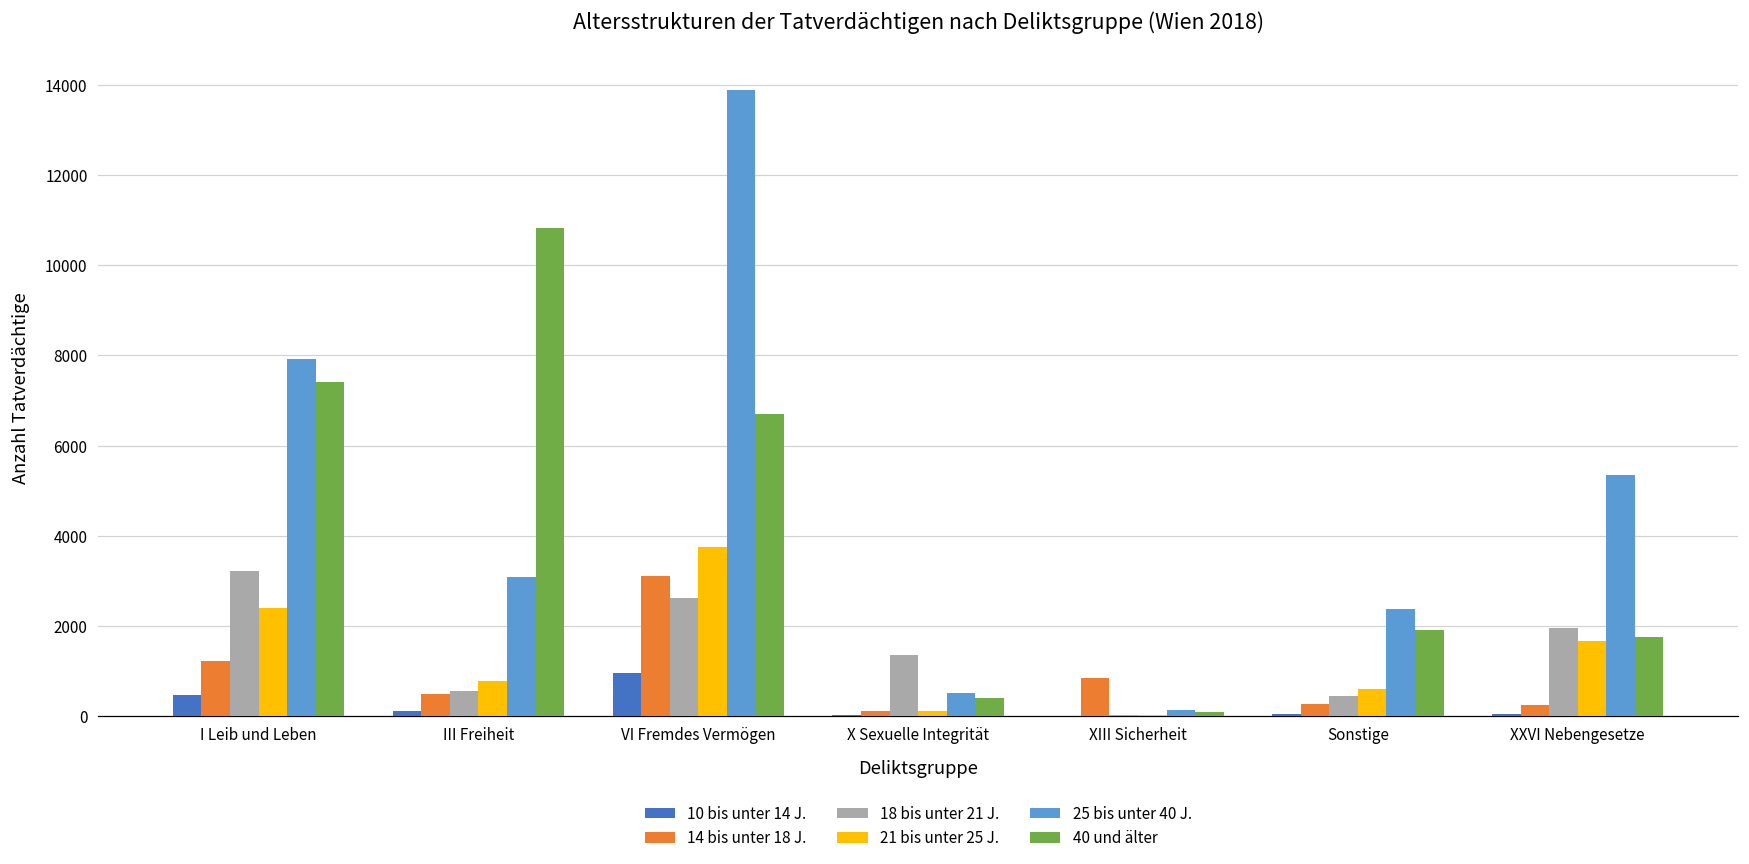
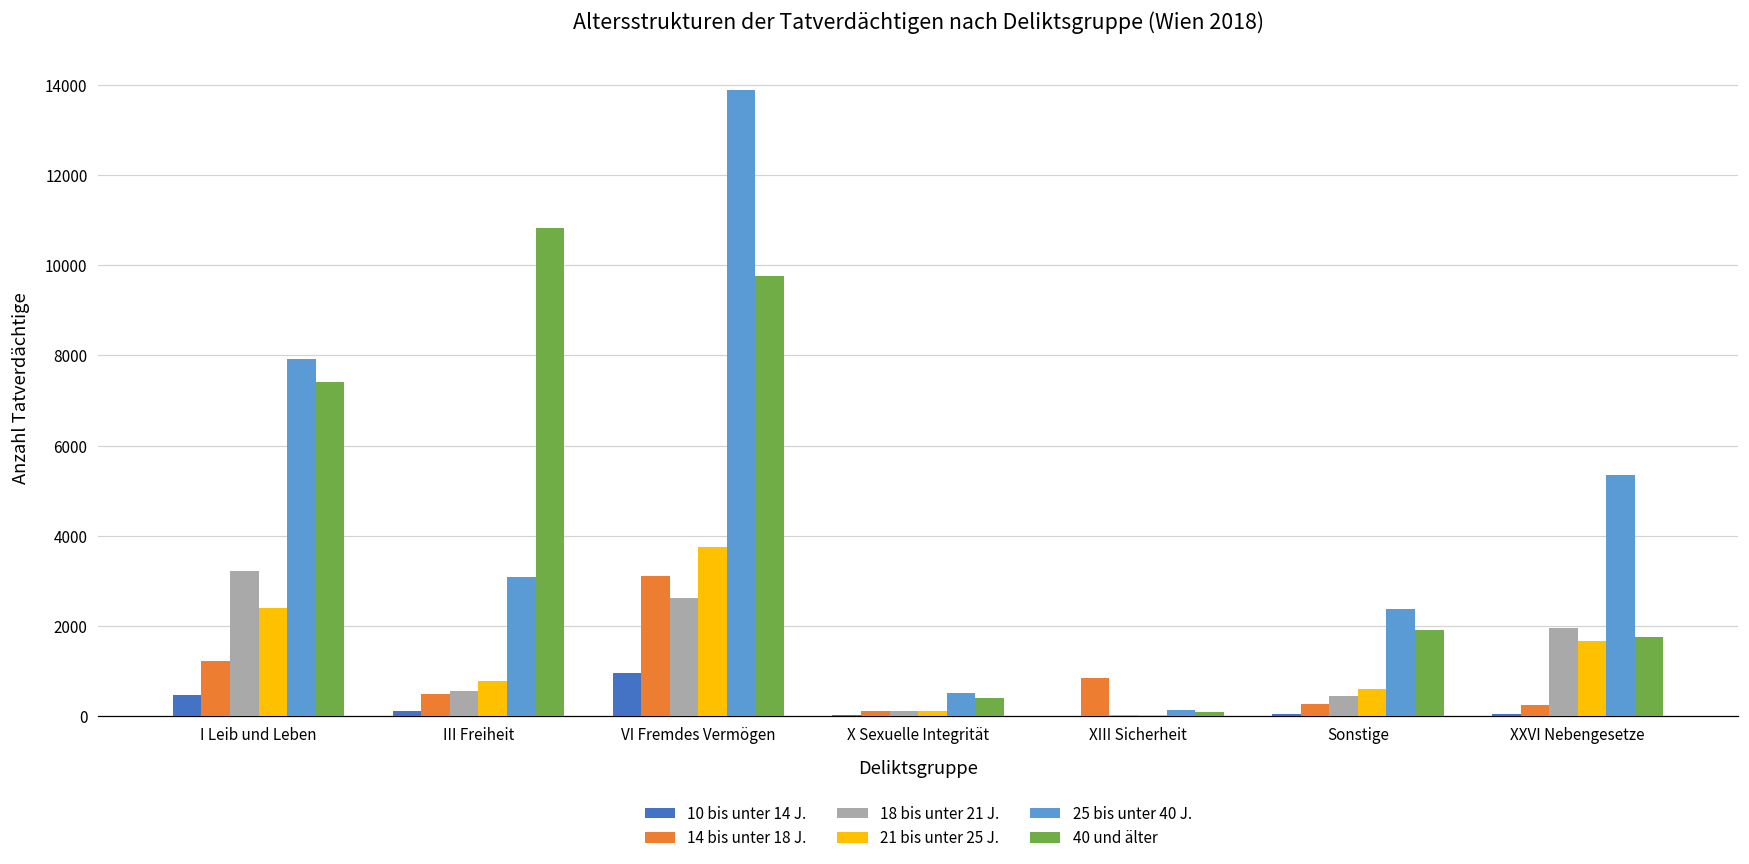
40 und älter, VI Fremdes Vermögen: 6700 -> 9800
18 bis unter 21 J., X Sexuelle Integrität: 1400 -> 100
